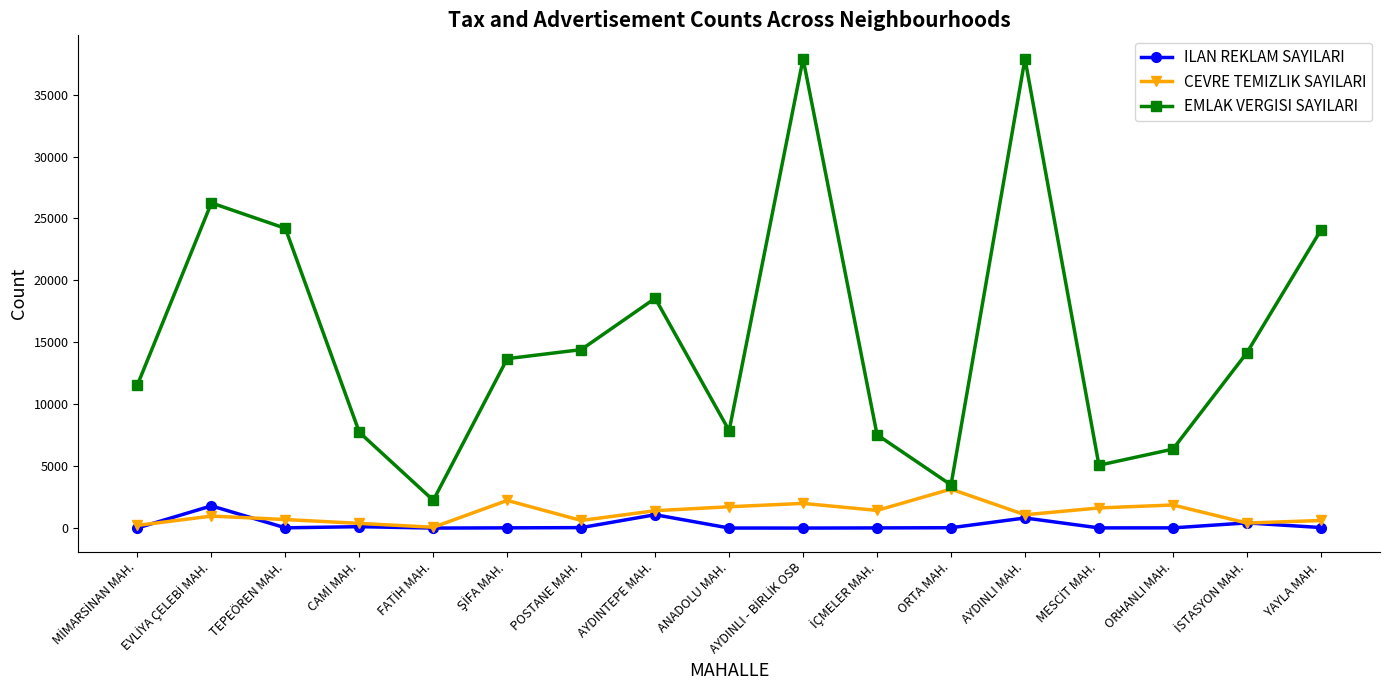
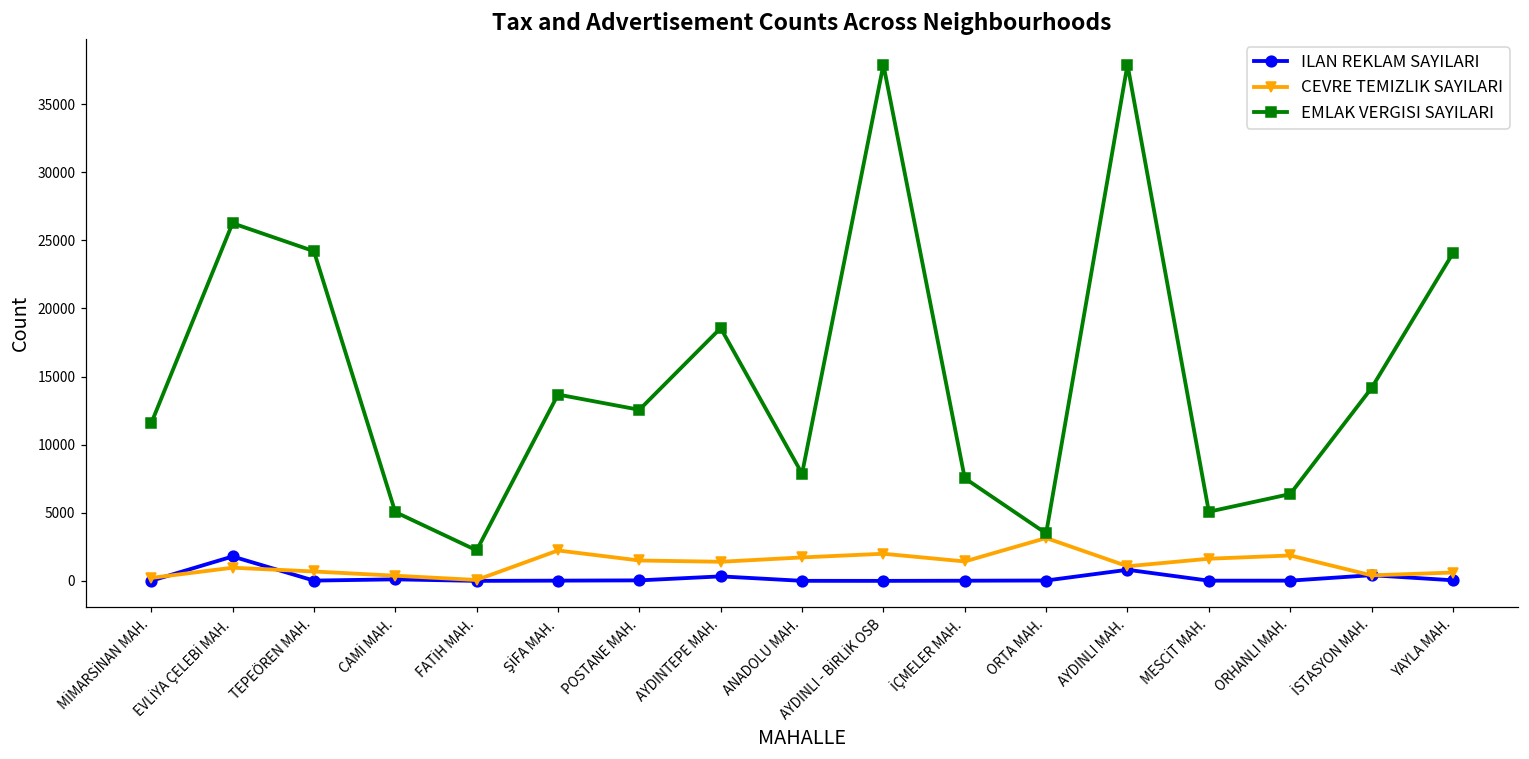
EMLAK VERGISI SAYILARI, CAMİ MAH.: 7700 -> 5100
CEVRE TEMIZLIK SAYILARI, POSTANE MAH.: 600 -> 1500
EMLAK VERGISI SAYILARI, POSTANE MAH.: 14400 -> 12600
ILAN REKLAM SAYILARI, AYDINTEPE MAH.: 1100 -> 300
